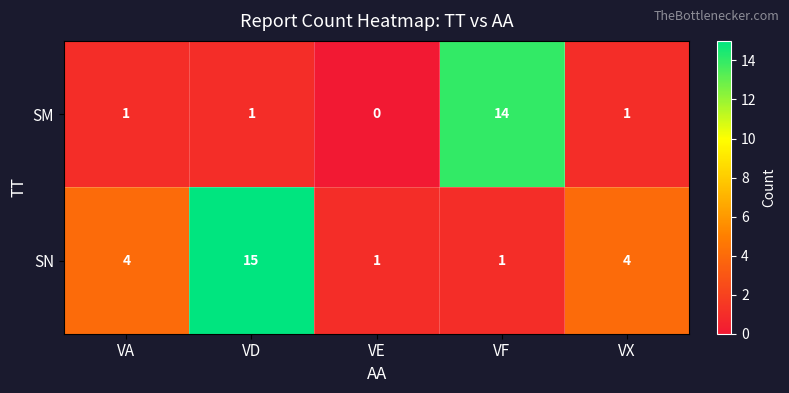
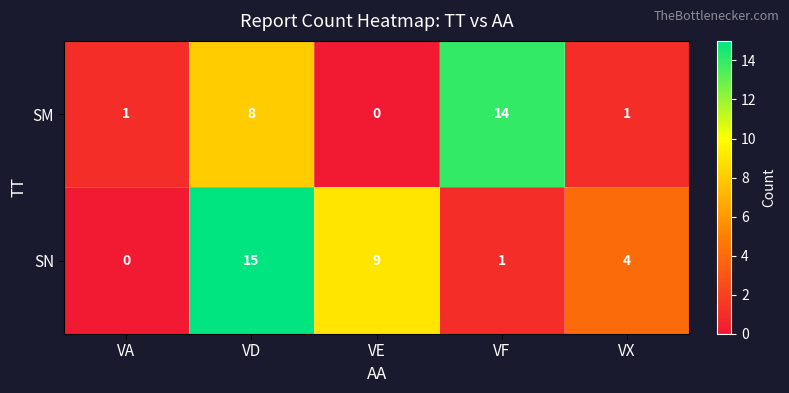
SM, VD: 1 -> 8
SN, VA: 4 -> 0
SN, VE: 1 -> 9
